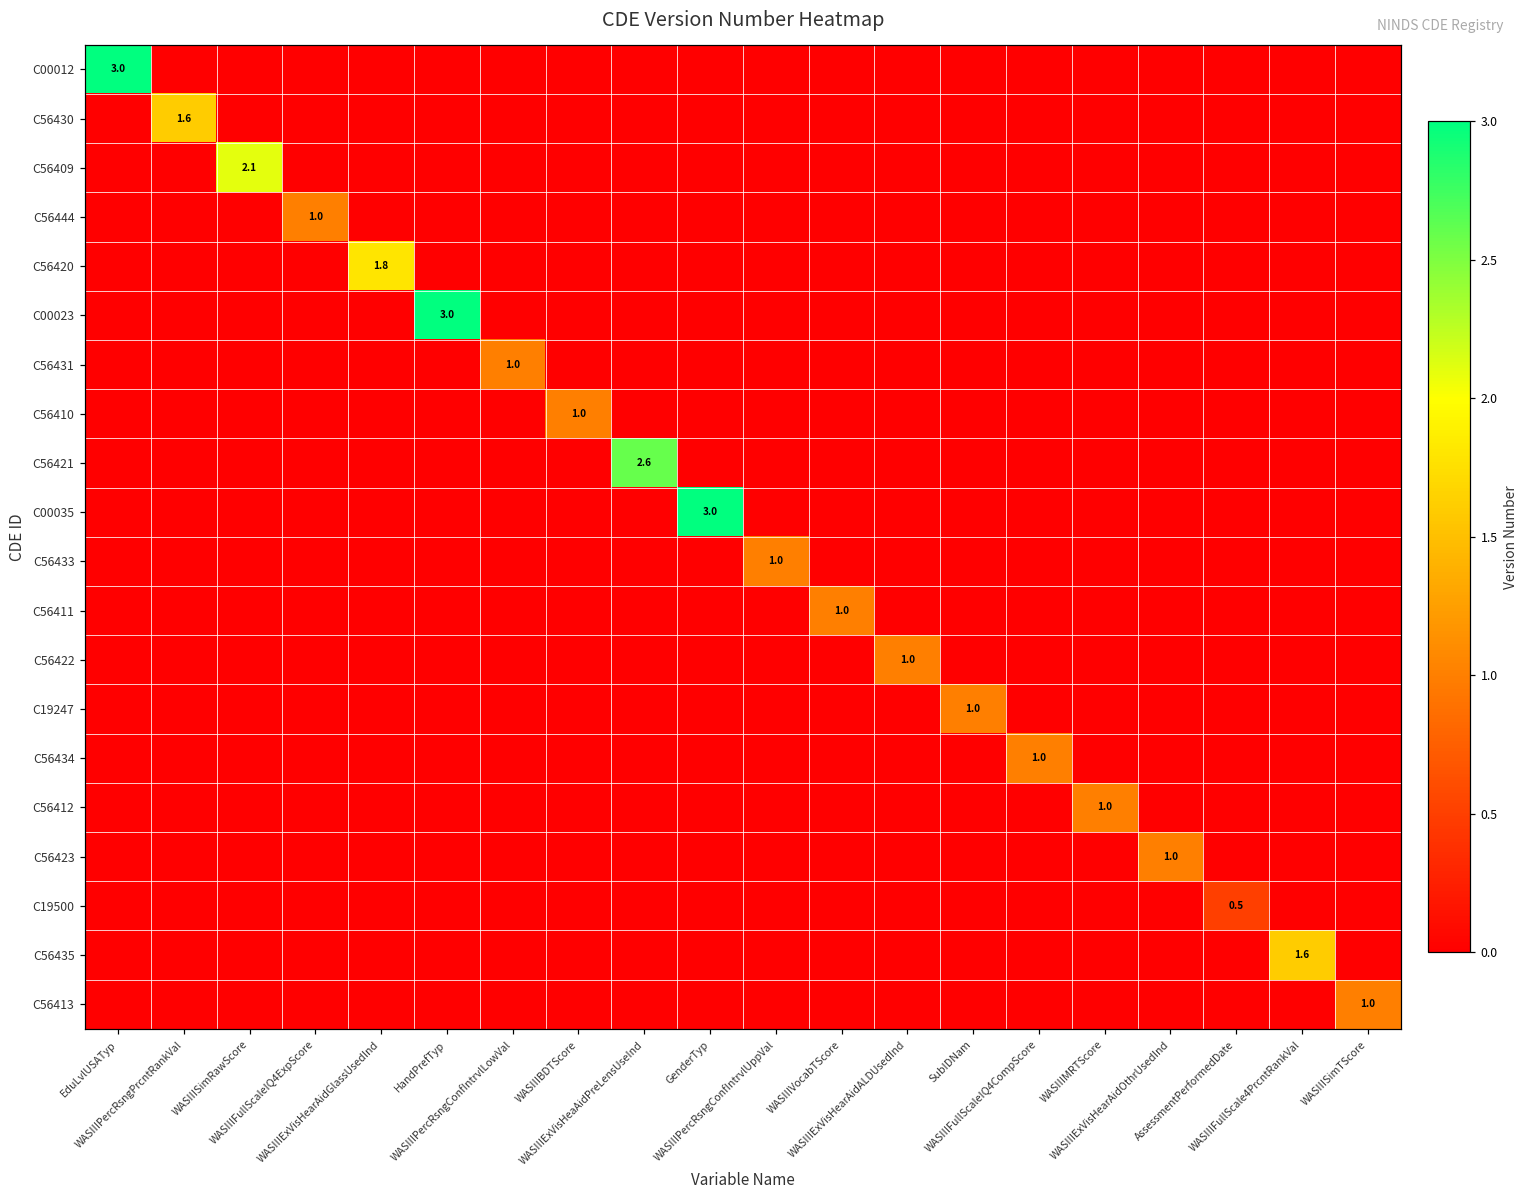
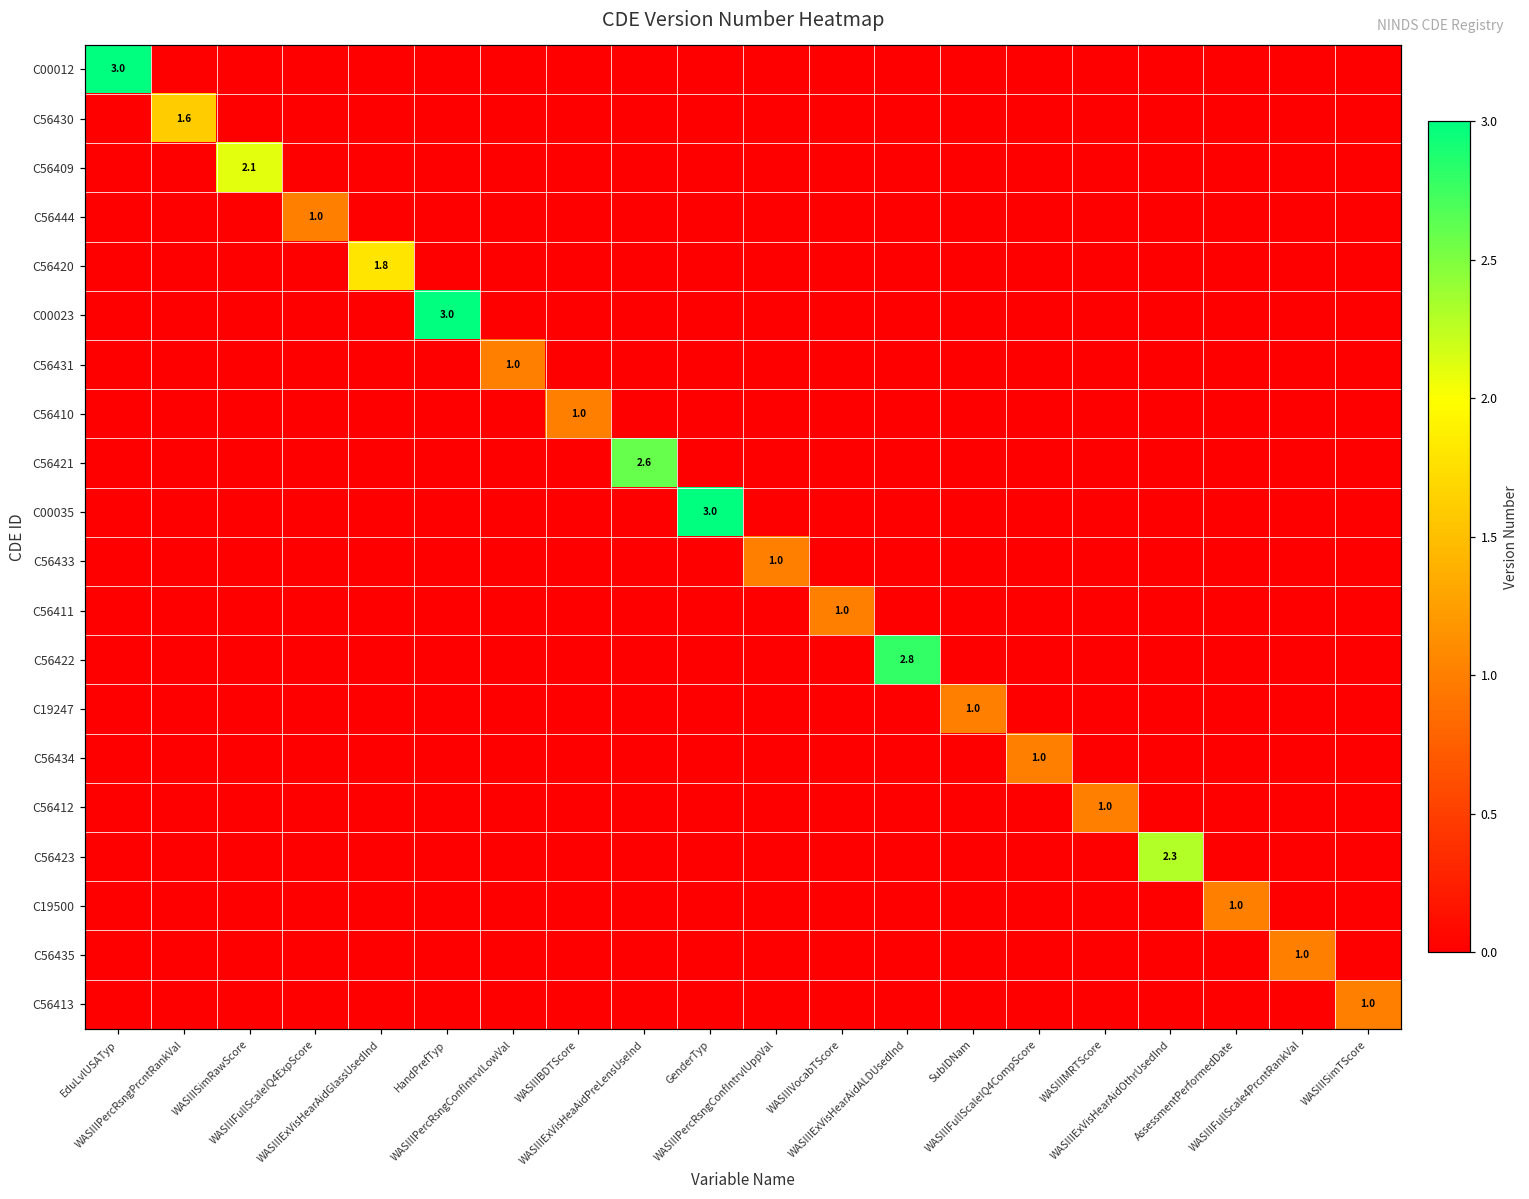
C56422, WASIIIExVisHearAidALDUsedInd: 1.0 -> 2.8
C56423, WASIIIExVisHearAidOthrUsedInd: 1.0 -> 2.3
C19500, AssessmentPerformedDate: 0.5 -> 1.0
C56435, WASIIIFullScale4PrcntRankVal: 1.6 -> 1.0
